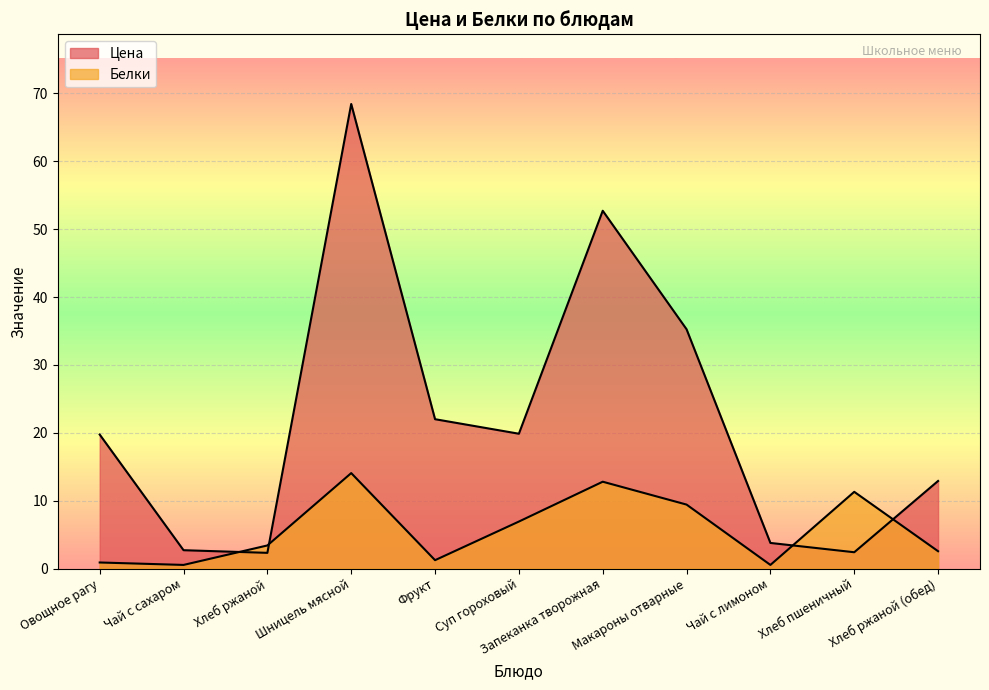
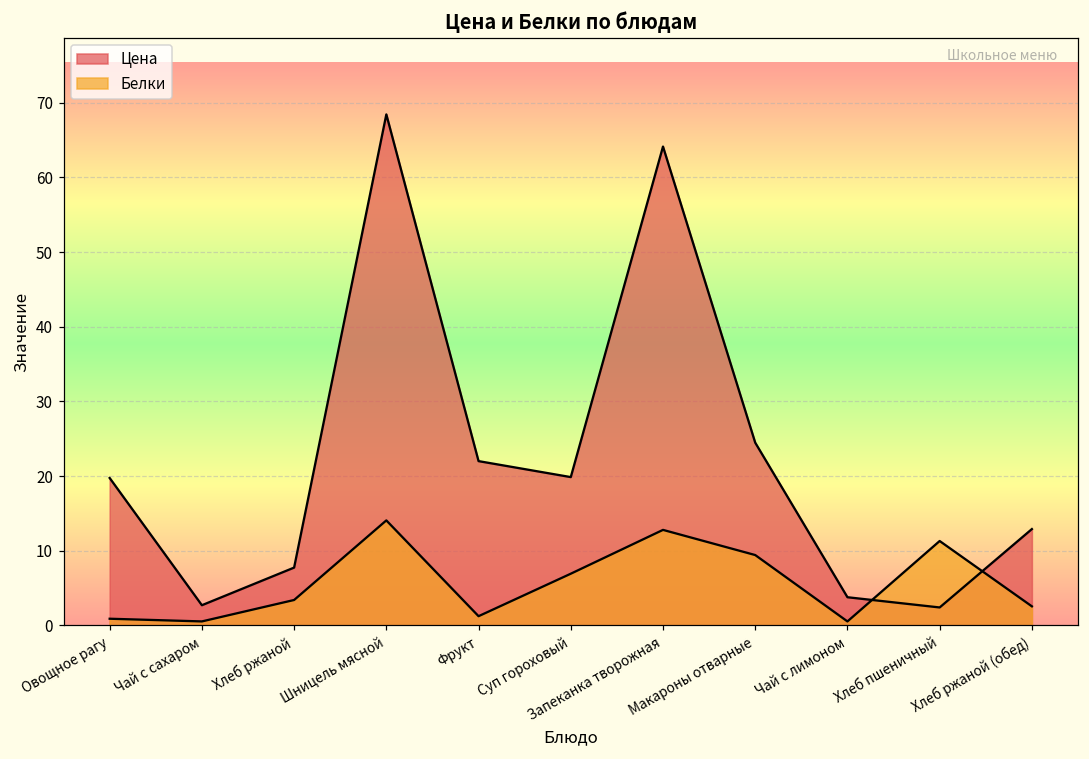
Цена, Хлеб ржаной: 2 -> 8
Цена, Запеканка творожная: 53 -> 64
Цена, Макароны отварные: 35 -> 24
